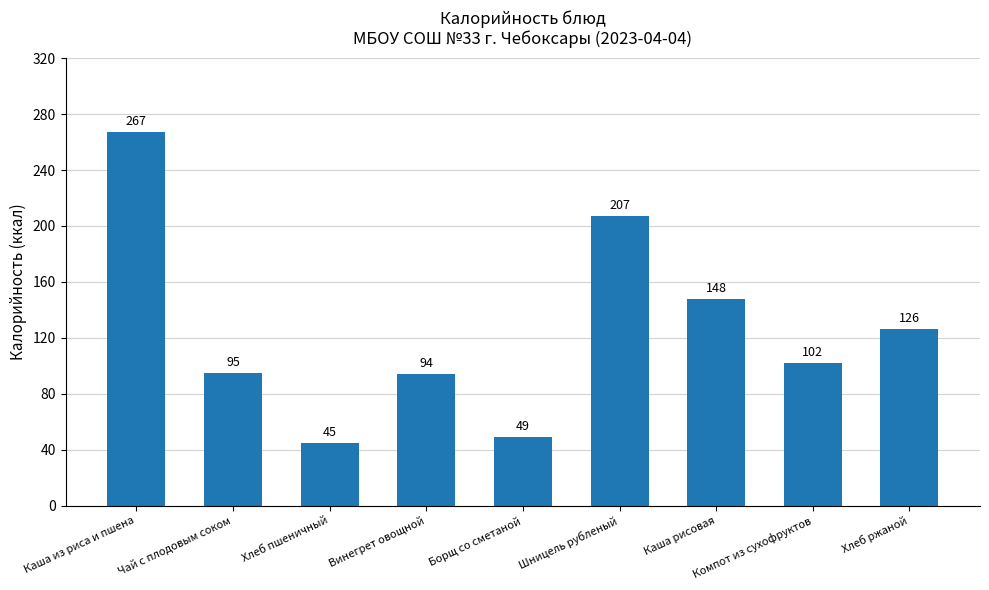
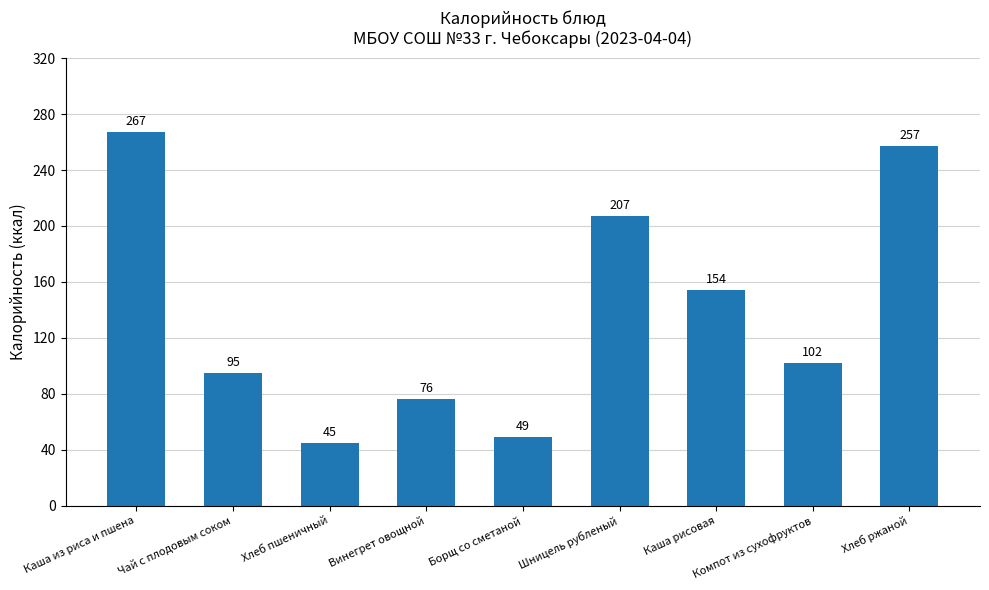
Винегрет овощной: 94 -> 76
Каша рисовая: 148 -> 154
Хлеб ржаной: 126 -> 257
